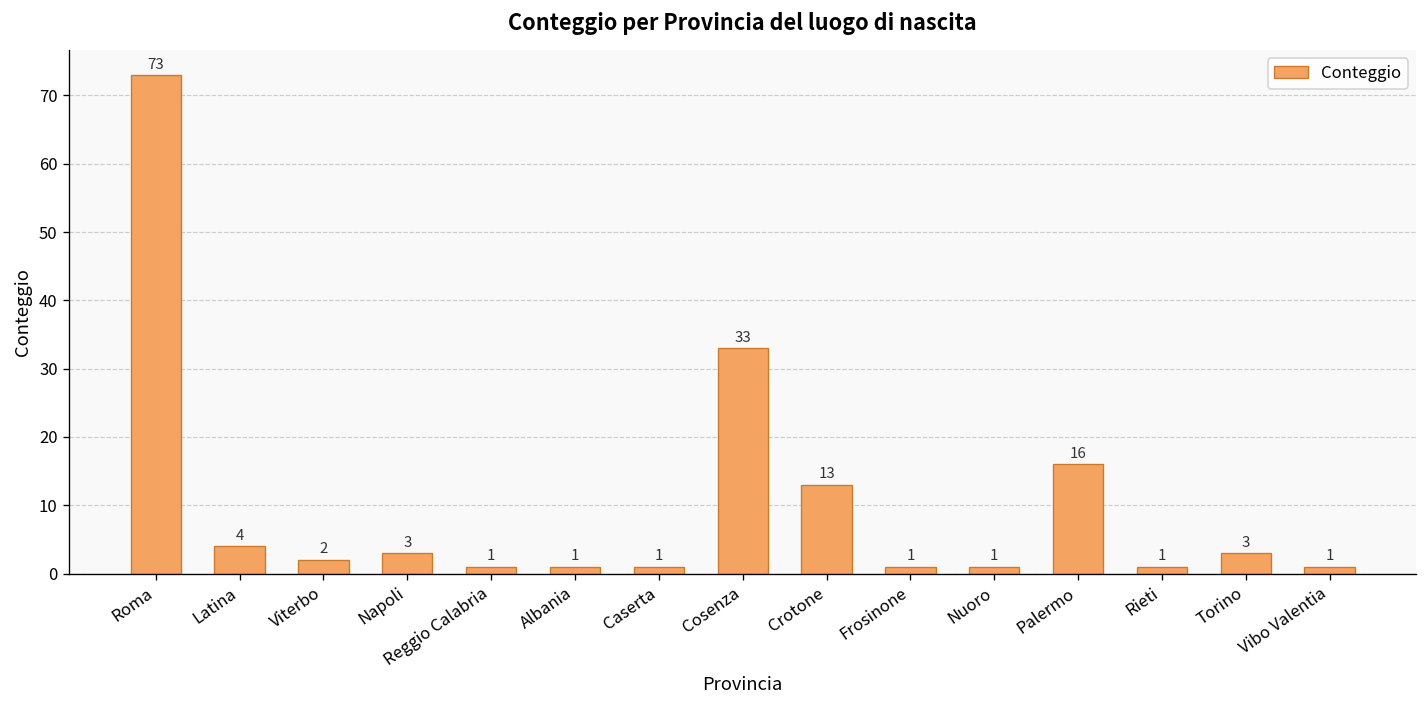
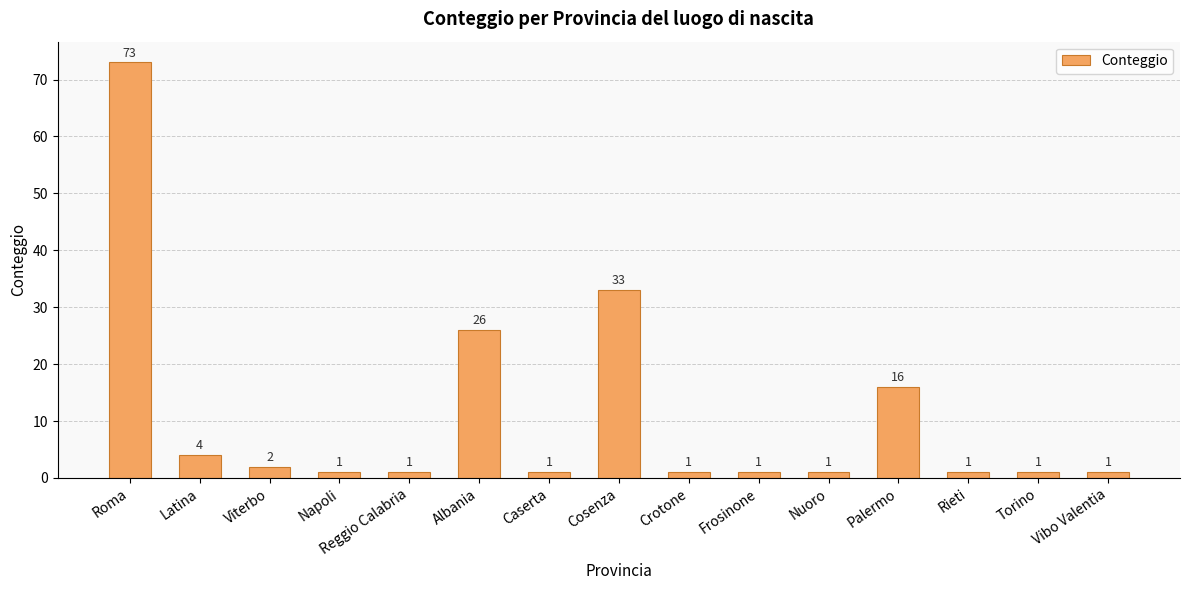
Napoli: 3 -> 1
Albania: 1 -> 26
Crotone: 13 -> 1
Torino: 3 -> 1
